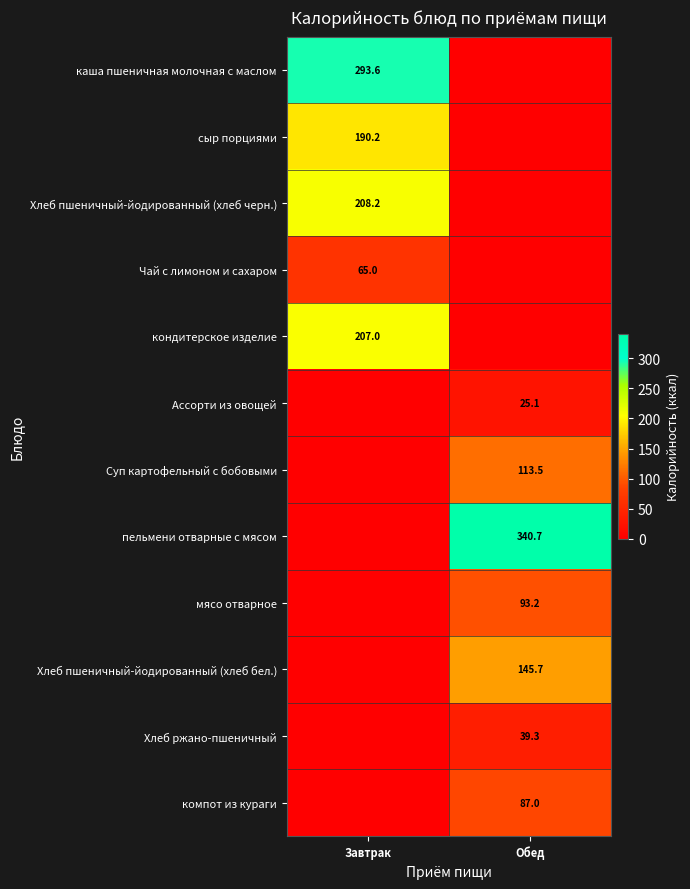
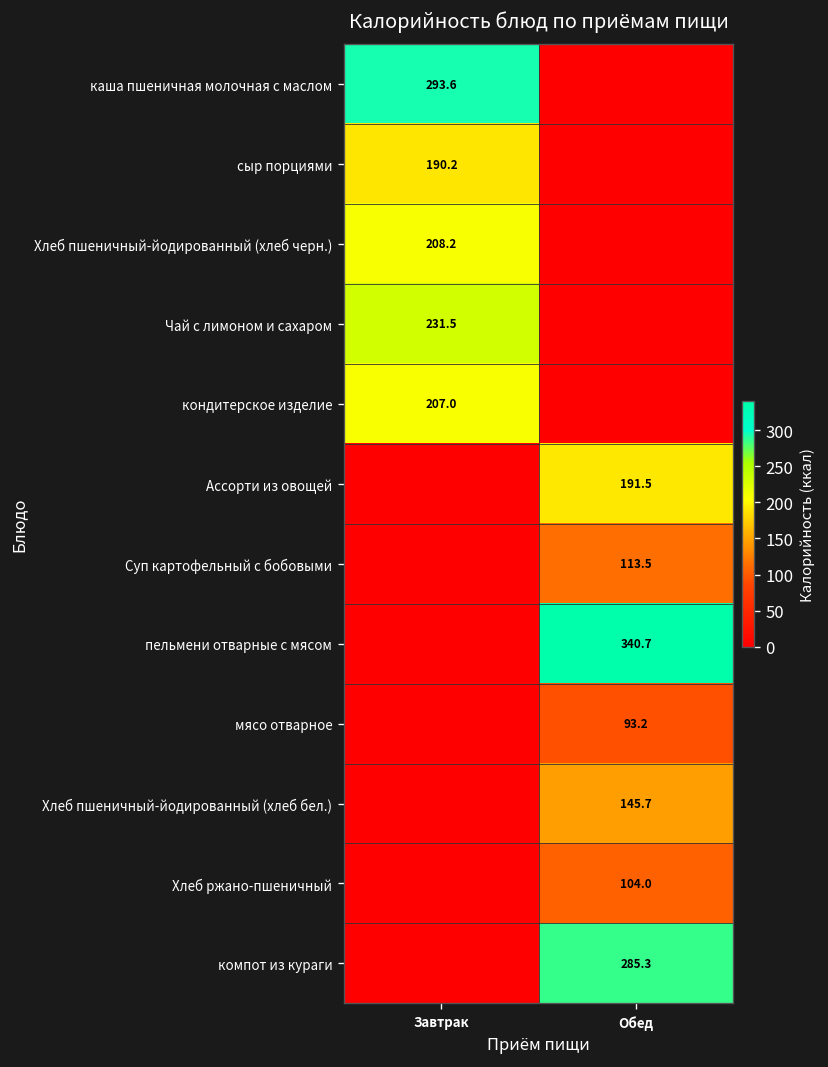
Чай с лимоном и сахаром, Завтрак: 65.0 -> 231.5
Ассорти из овощей, Обед: 25.1 -> 191.5
Хлеб ржано-пшеничный, Обед: 39.3 -> 104.0
компот из кураги, Обед: 87.0 -> 285.3
